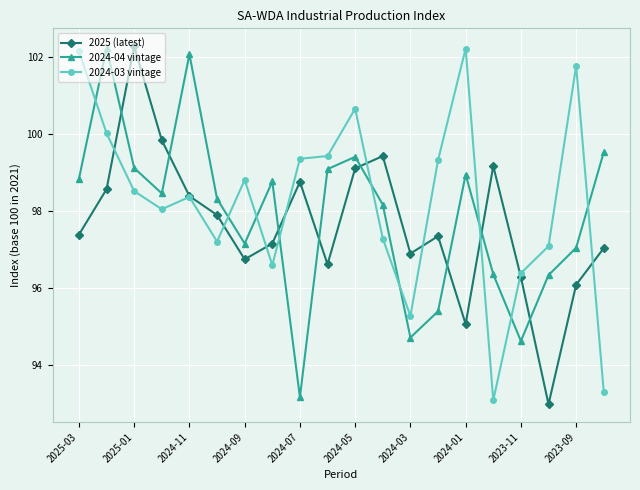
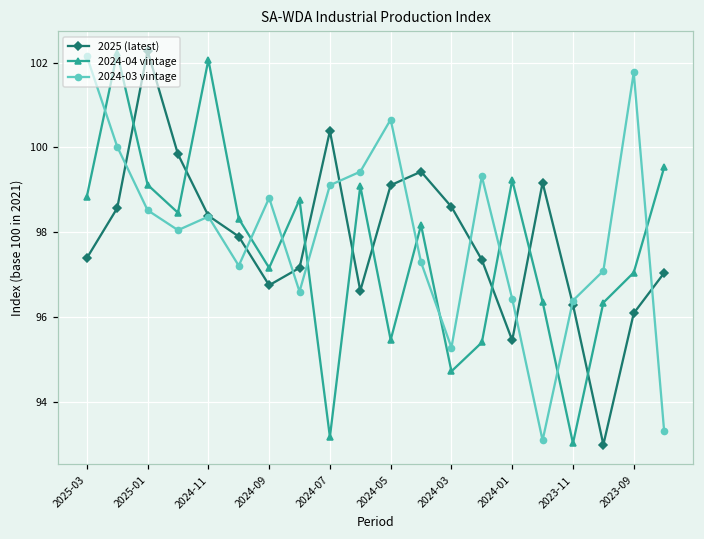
2025 (latest), 2024-07: 98.8 -> 100.4
2024-03 vintage, 2024-07: 99.4 -> 99.1
2024-04 vintage, 2024-05: 99.4 -> 95.5
2025 (latest), 2024-03: 96.9 -> 98.6
2025 (latest), 2024-01: 95.1 -> 95.5
2024-04 vintage, 2024-01: 99.0 -> 99.2
2024-03 vintage, 2024-01: 102.2 -> 96.4
2024-04 vintage, 2023-11: 94.6 -> 93.0
